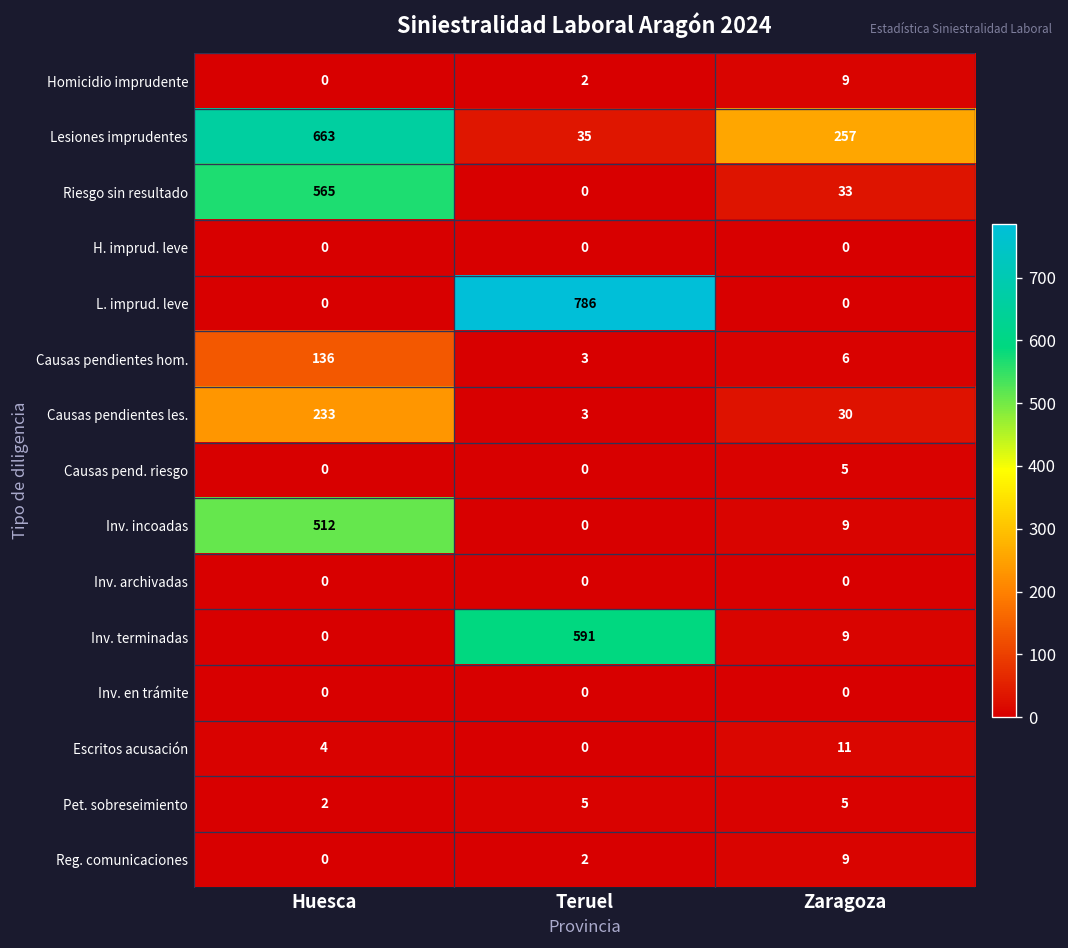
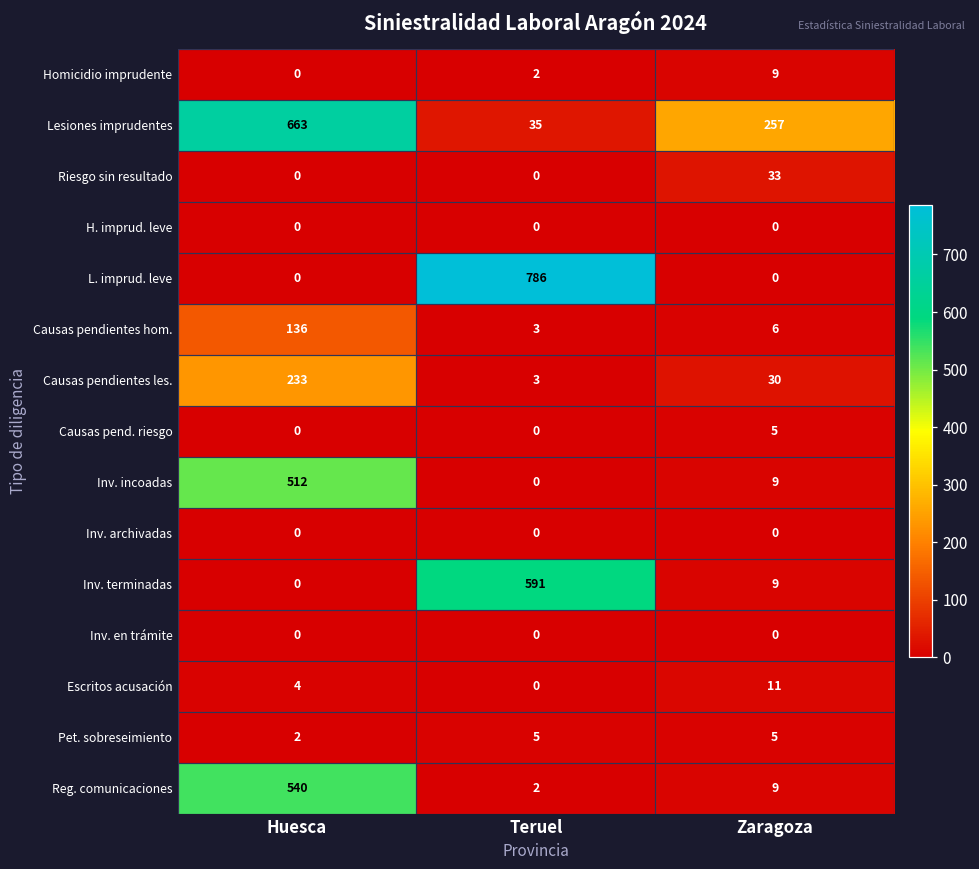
Riesgo sin resultado, Huesca: 565 -> 0
Reg. comunicaciones, Huesca: 0 -> 540
